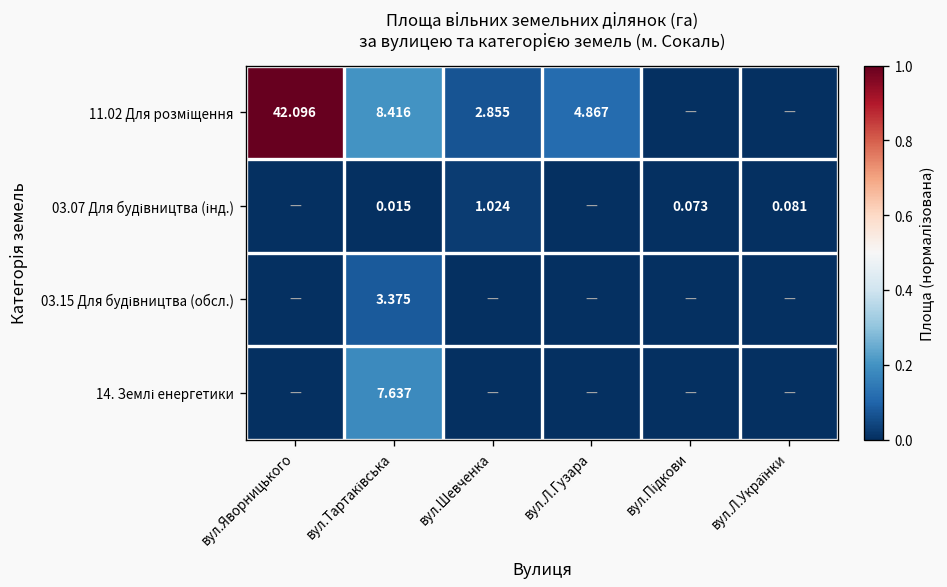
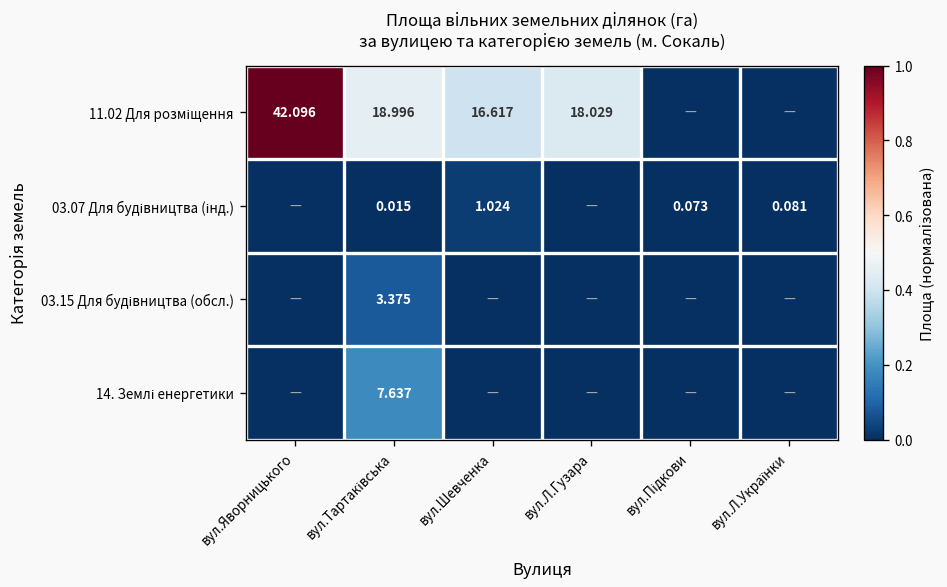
11.02 Для розміщення, вул.Тартаківська: 8.416 -> 18.996
11.02 Для розміщення, вул.Шевченка: 2.855 -> 16.617
11.02 Для розміщення, вул.Л.Гузара: 4.867 -> 18.029
